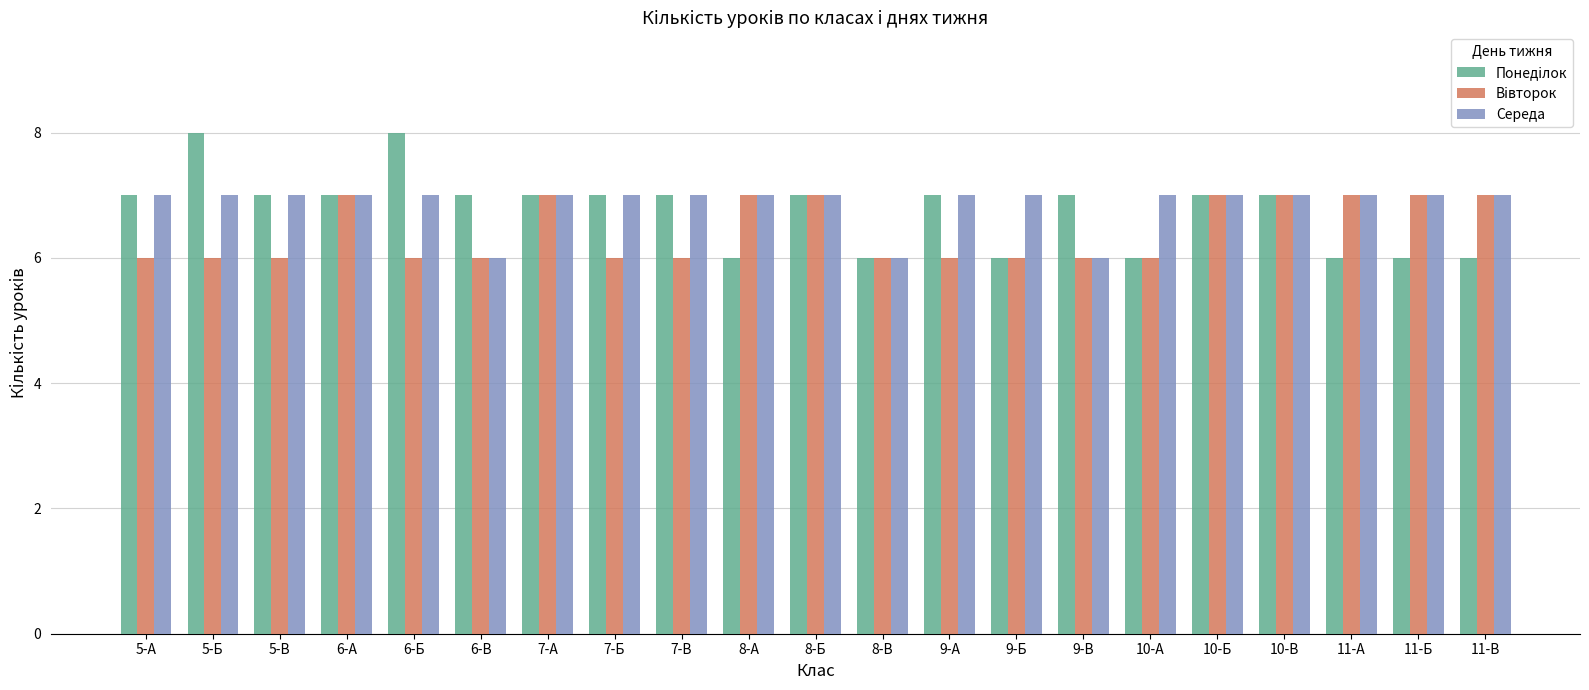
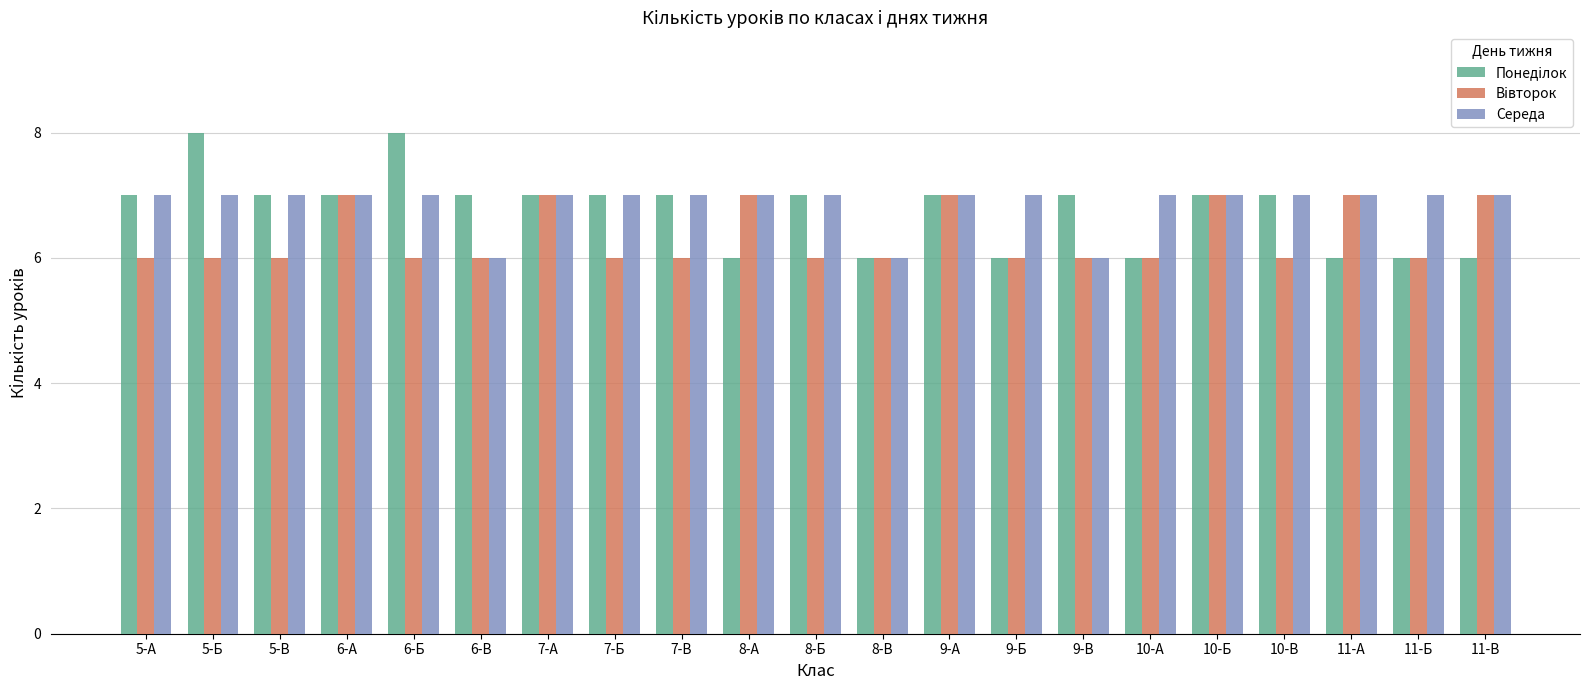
Вівторок, 8-Б: 7 -> 6
Вівторок, 9-А: 6 -> 7
Вівторок, 10-В: 7 -> 6
Вівторок, 11-Б: 7 -> 6
